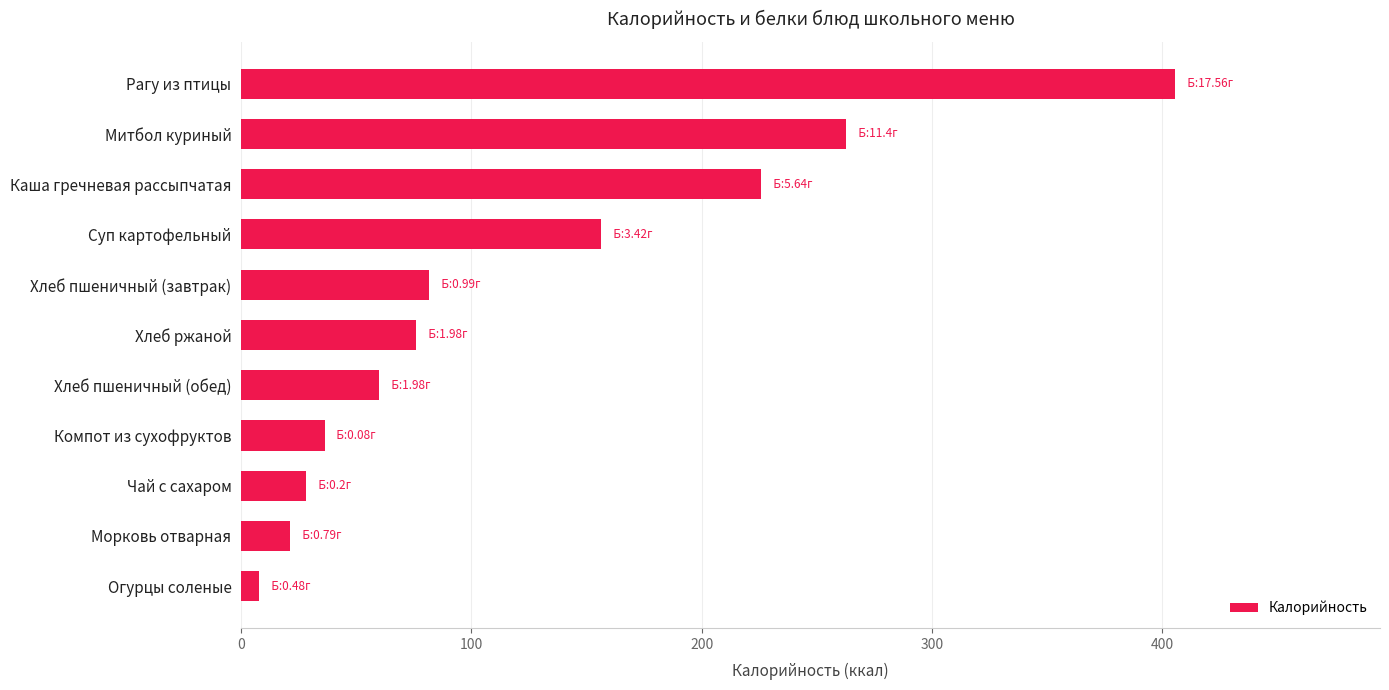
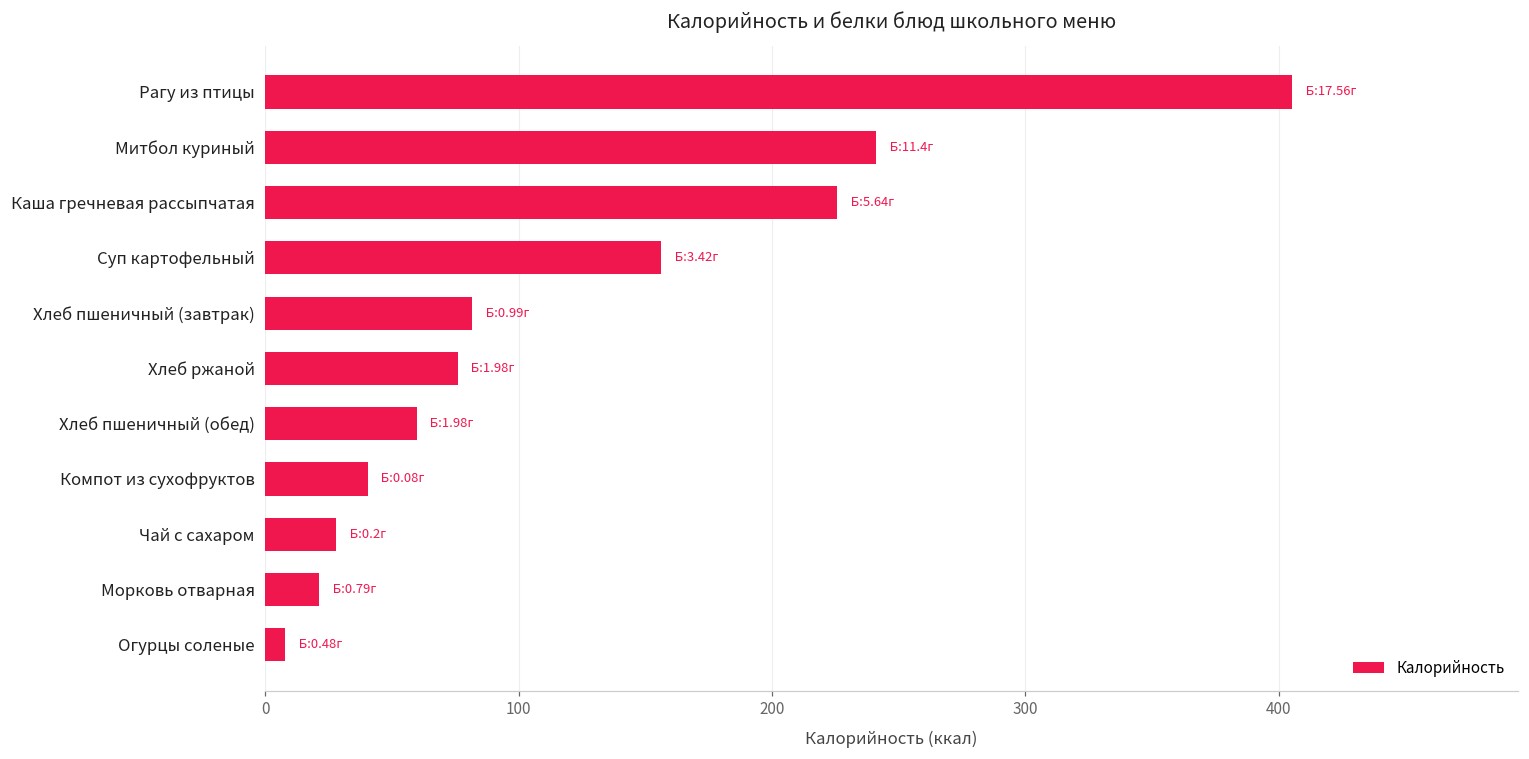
Митбол куриный: 263 -> 241
Компот из сухофруктов: 36 -> 40
